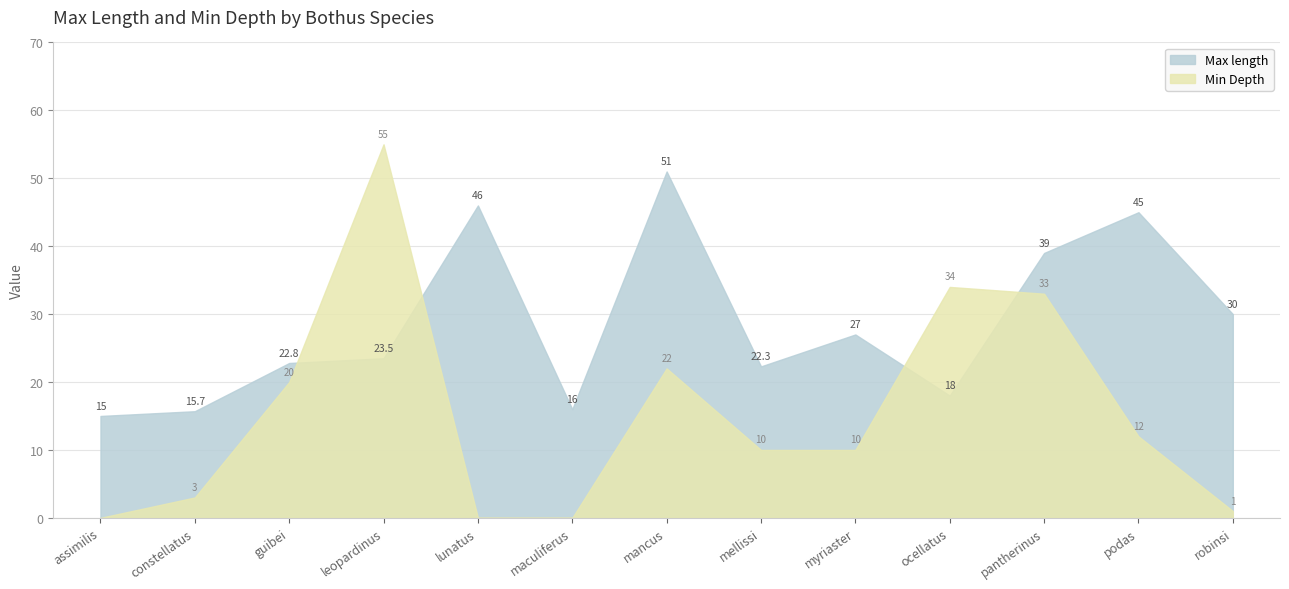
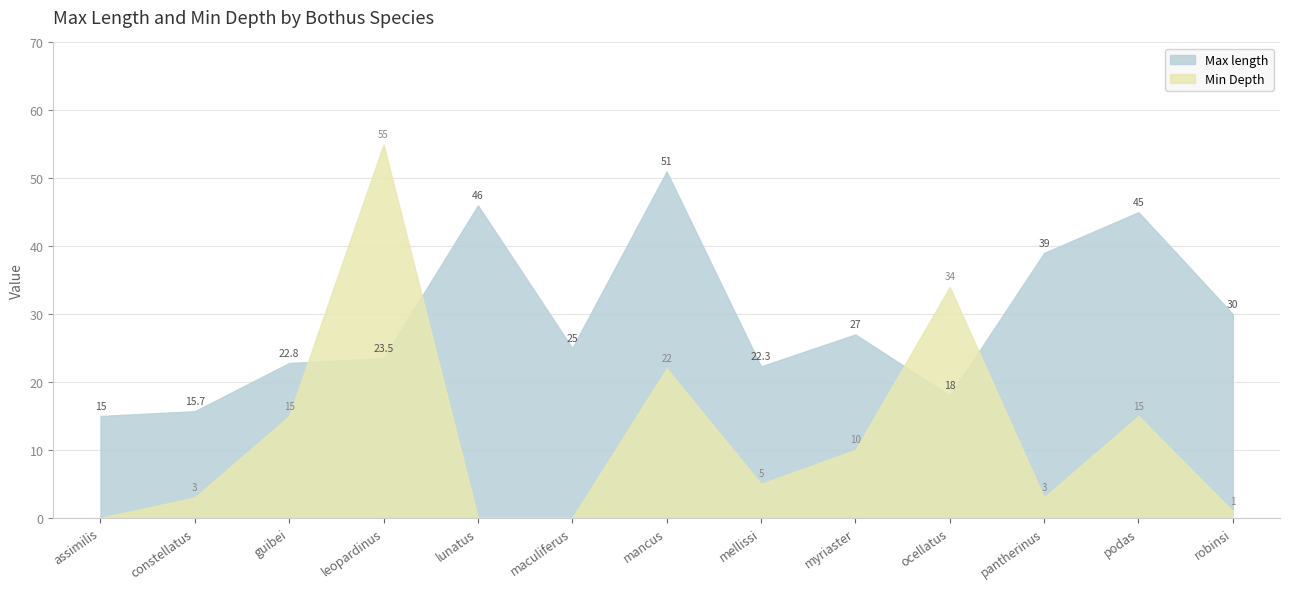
Min Depth, guibei: 20 -> 15
Max length, maculiferus: 16 -> 25
Min Depth, mellissi: 10 -> 5
Min Depth, pantherinus: 33 -> 3
Min Depth, podas: 12 -> 15
